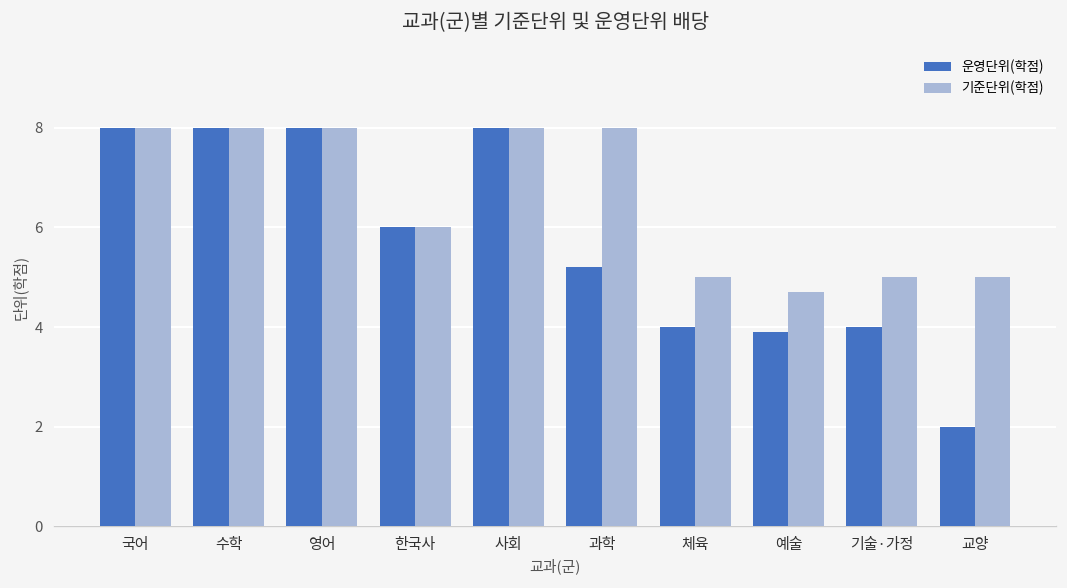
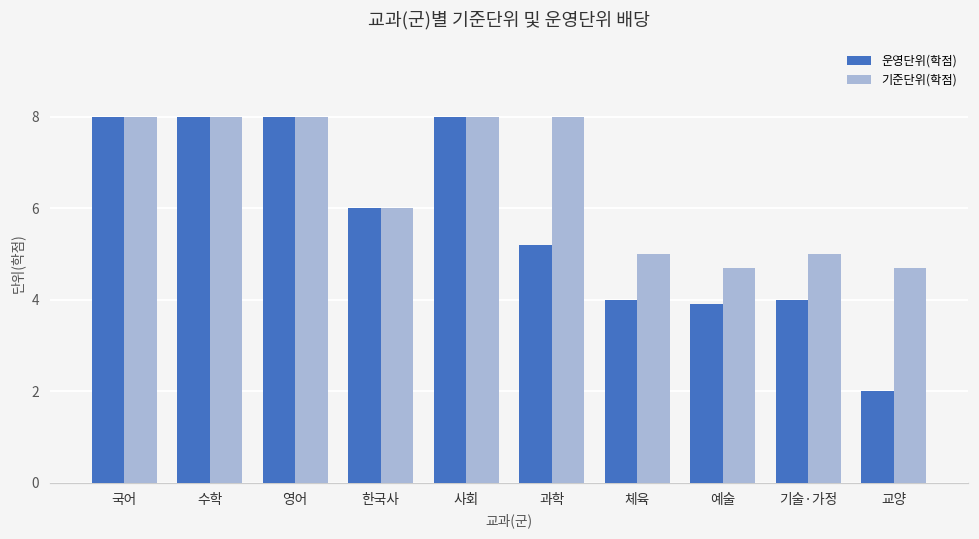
기준단위(학점), 교양: 5.0 -> 4.7
